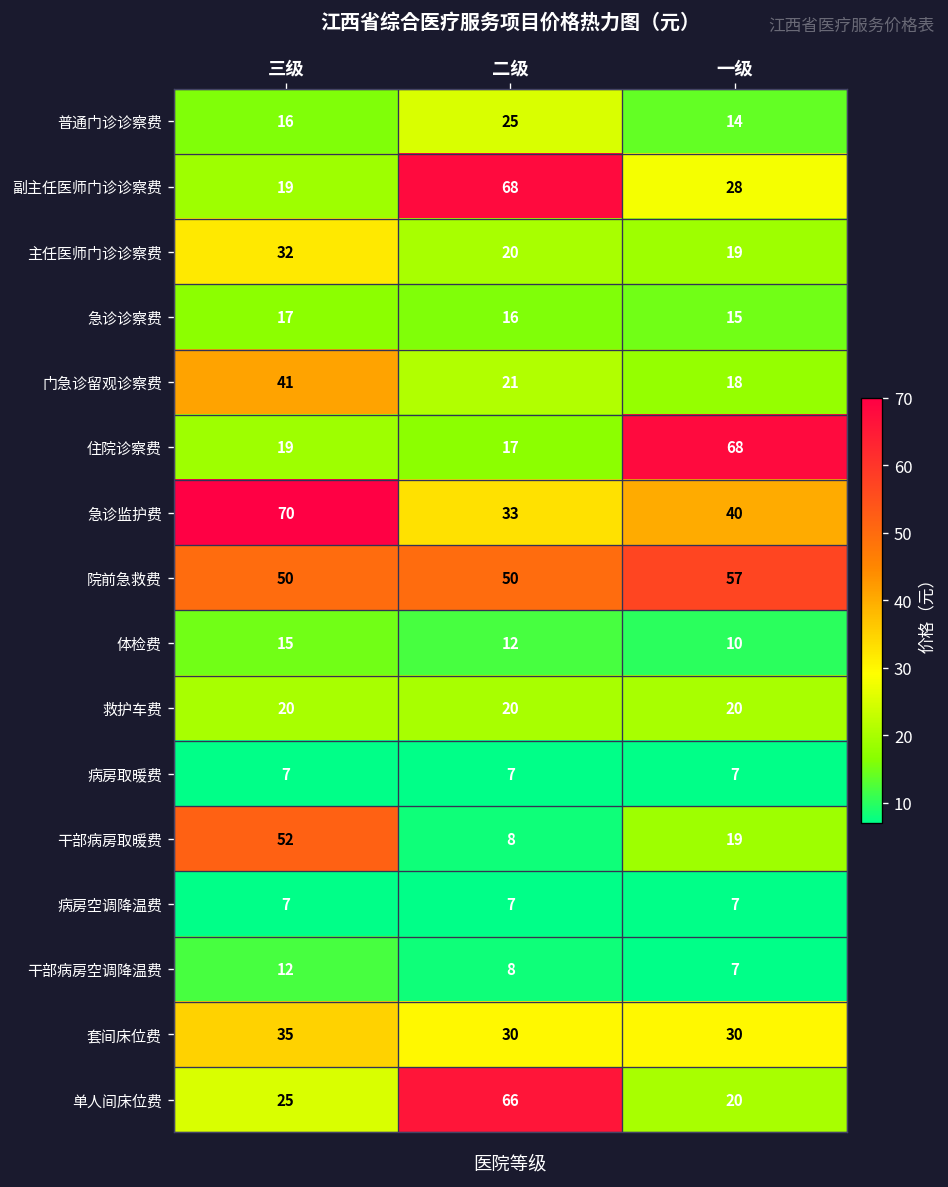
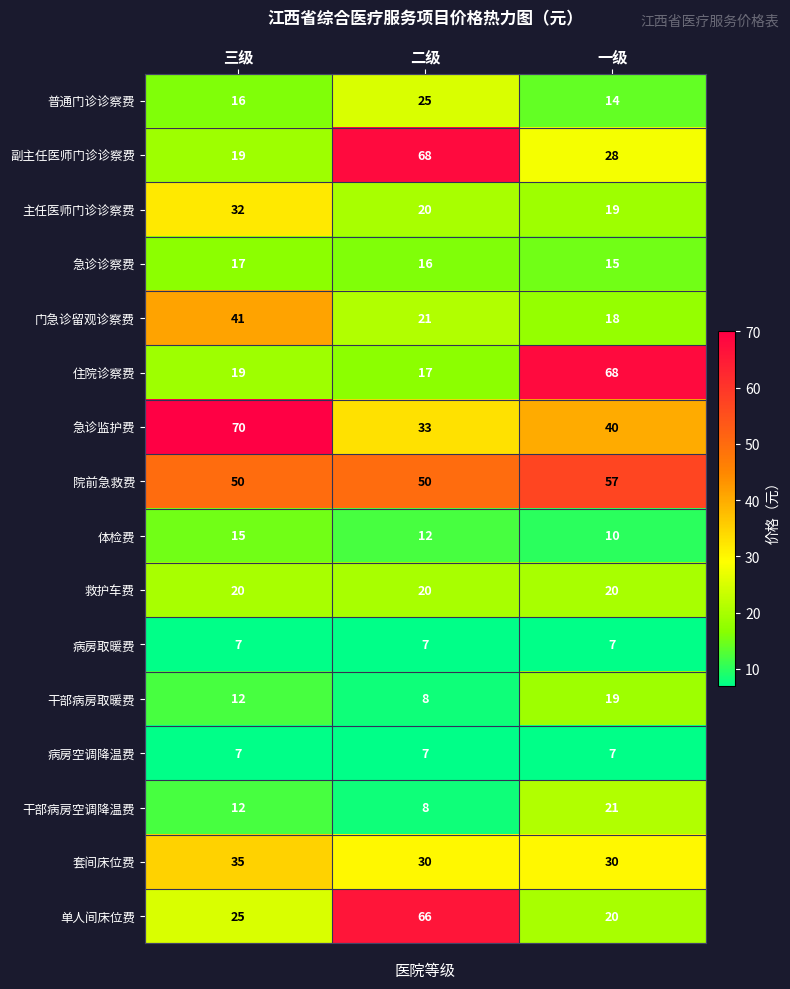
干部病房取暖费, 三级: 52 -> 12
干部病房空调降温费, 一级: 7 -> 21
